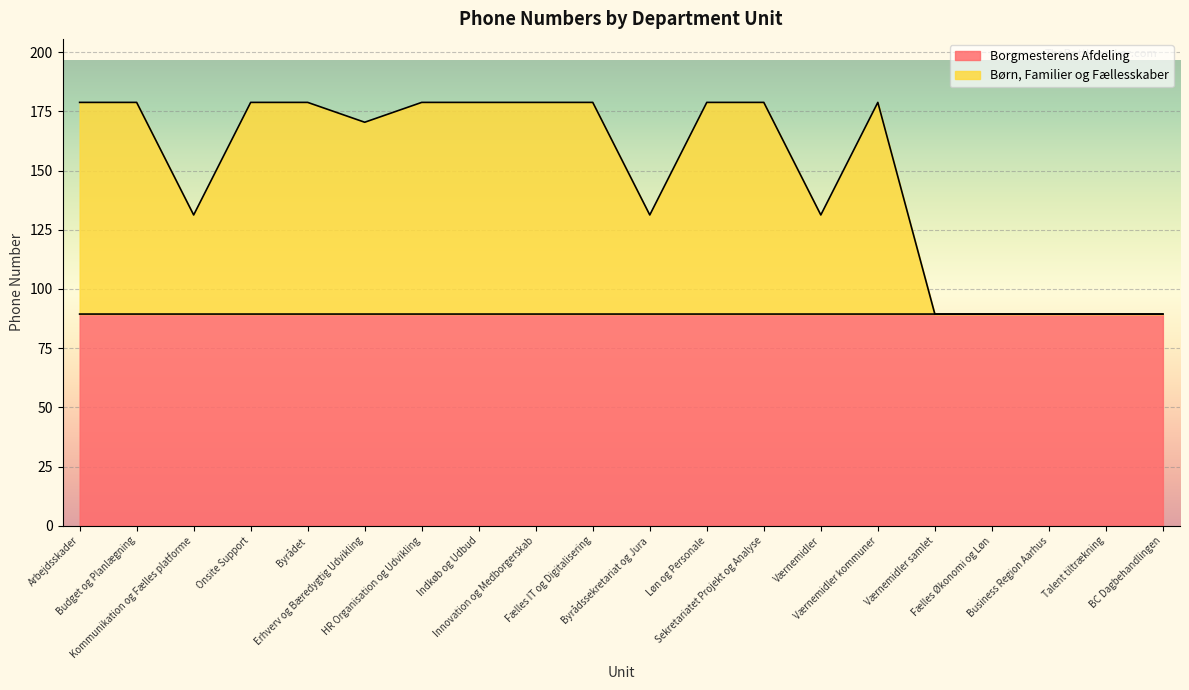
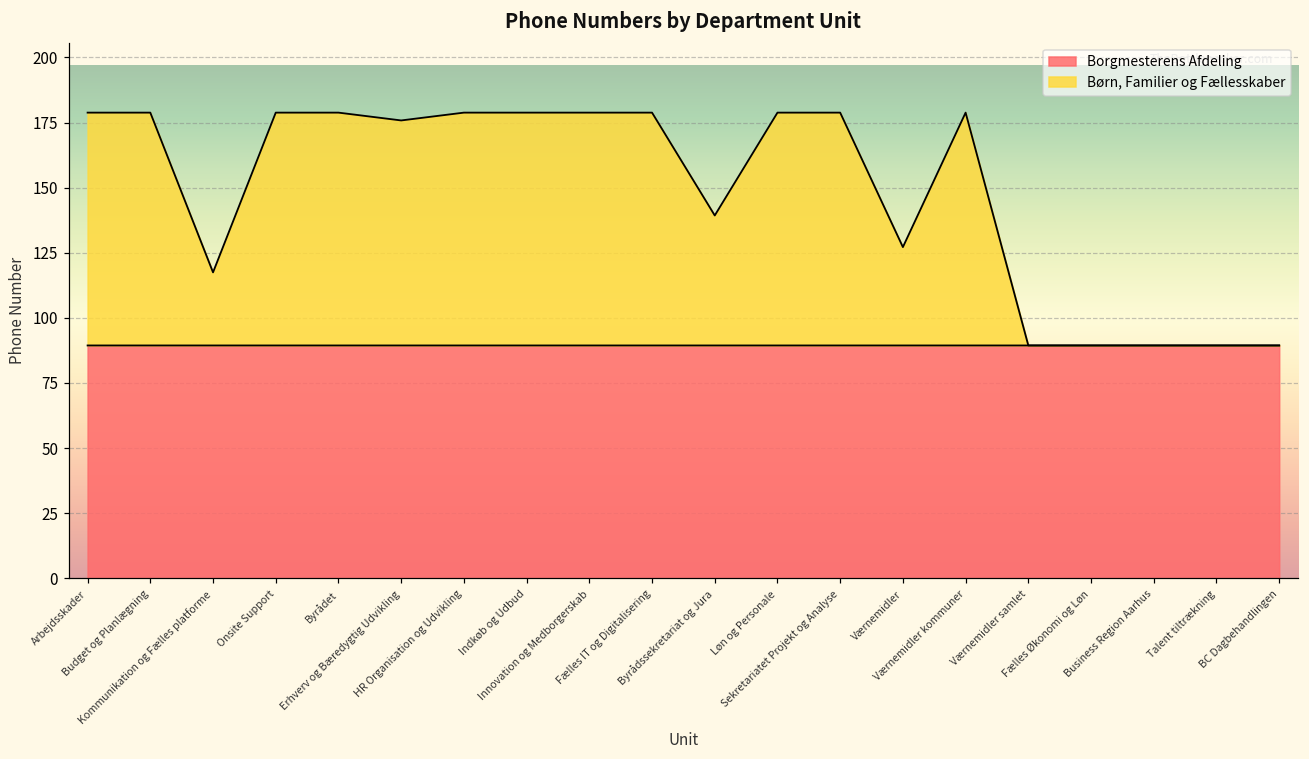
Børn, Familier og Fællesskaber, Kommunikation og Fælles platforme: 42 -> 28
Børn, Familier og Fællesskaber, Erhverv og Bæredygtig Udvikling: 81 -> 86
Børn, Familier og Fællesskaber, Byrådssekretariat og Jura: 42 -> 50
Børn, Familier og Fællesskaber, Værnemidler: 42 -> 38
